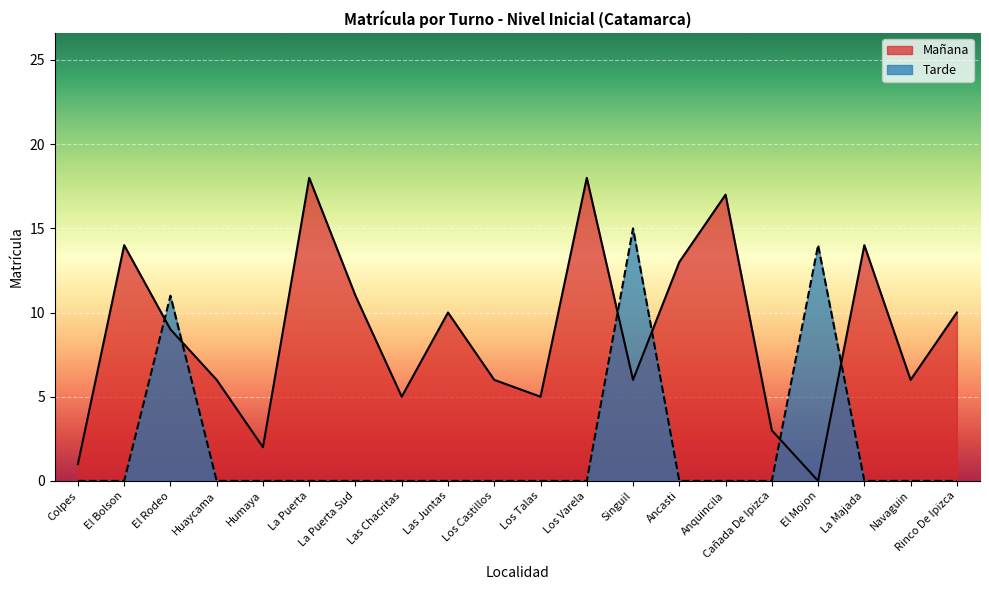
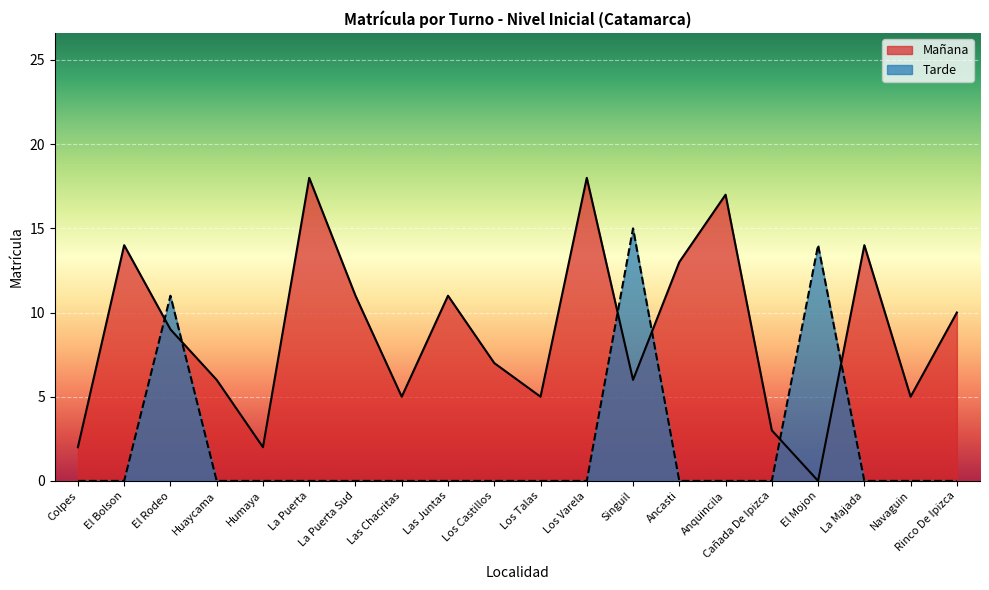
Mañana, Colpes: 1 -> 2
Mañana, Las Juntas: 10 -> 11
Mañana, Los Castillos: 6 -> 7
Mañana, Navaguin: 6 -> 5
